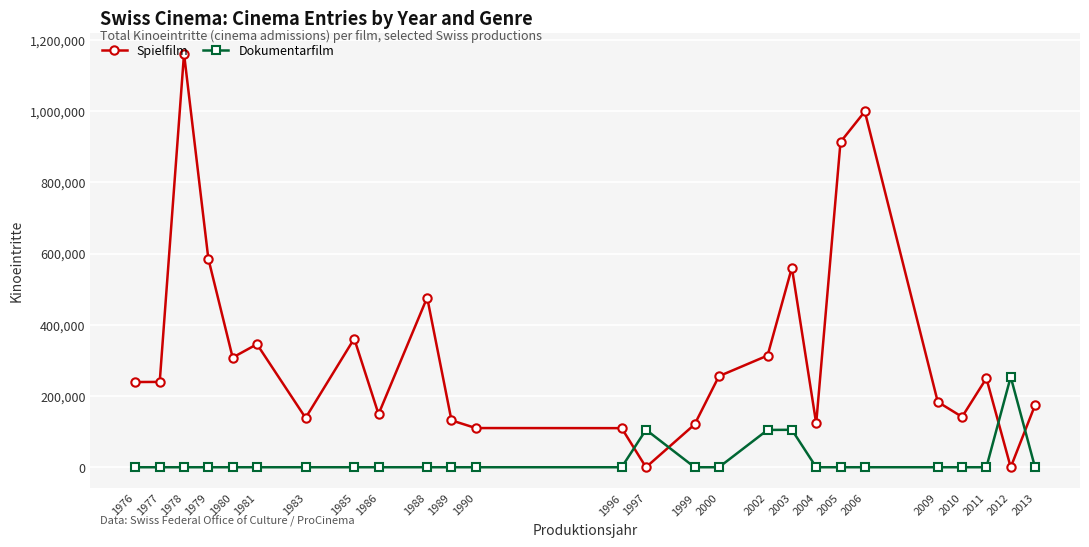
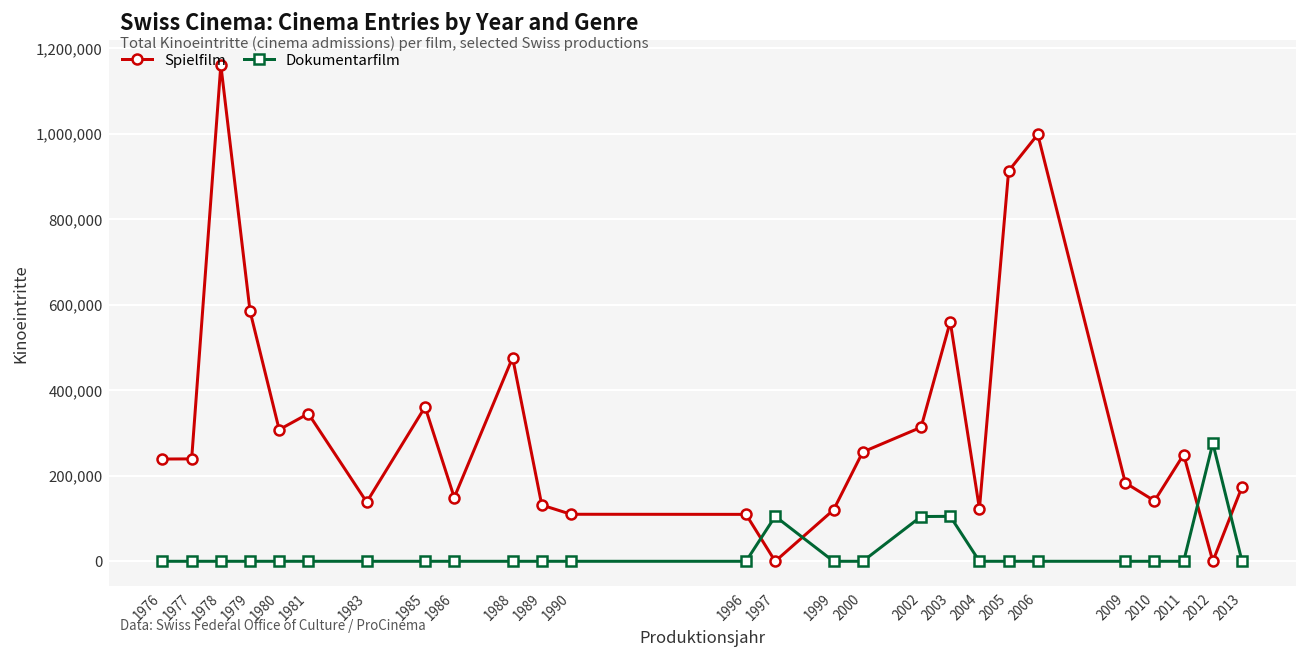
Dokumentarfilm, 2012: 250,000 -> 280,000
